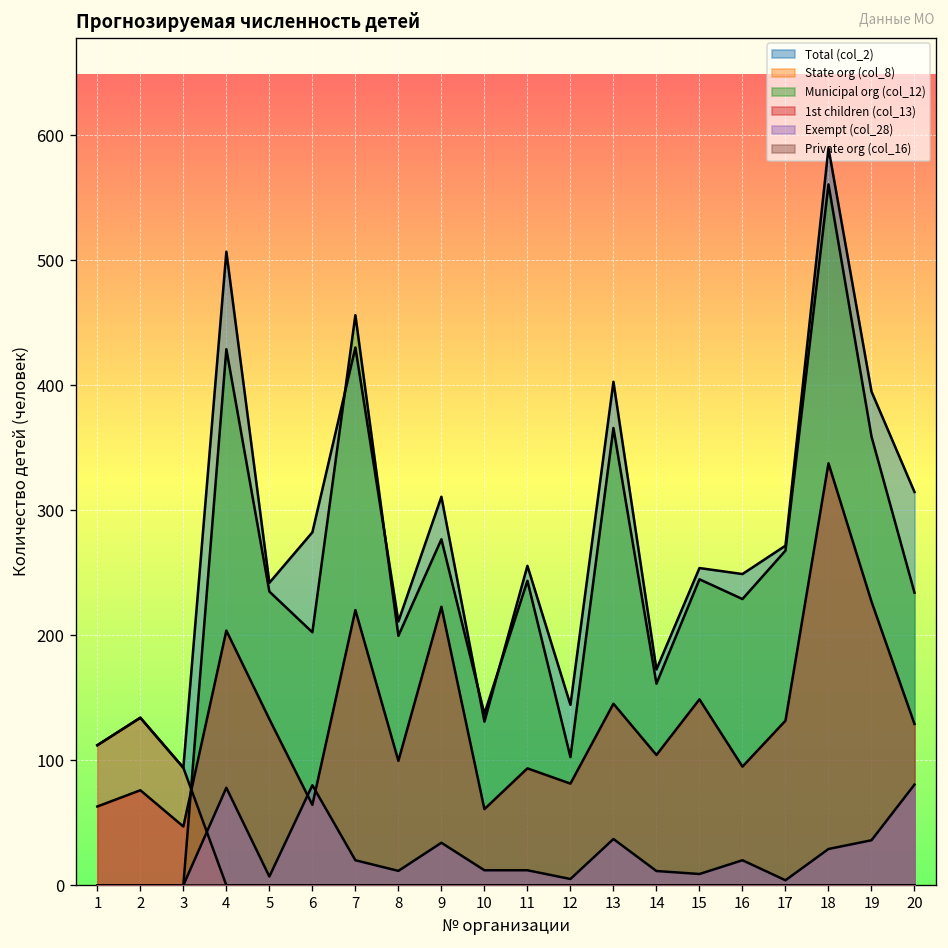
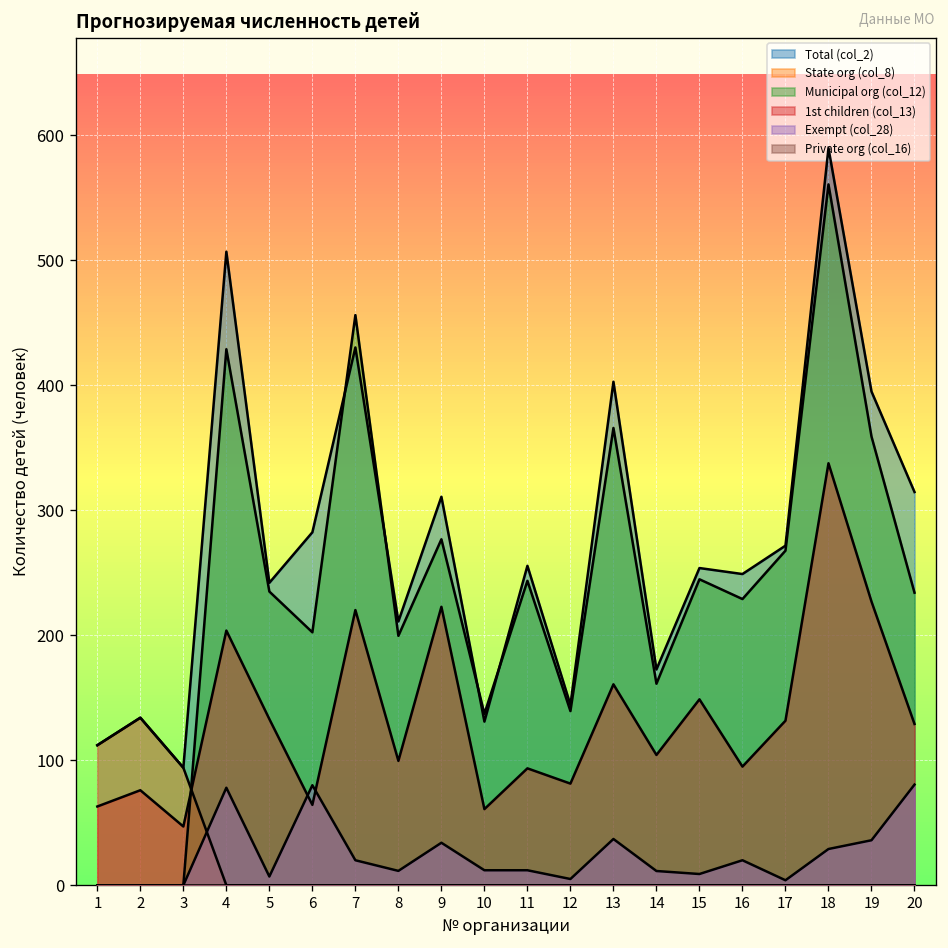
Municipal org (col_12), 12: 103 -> 139
1st children (col_13), 13: 145 -> 161
